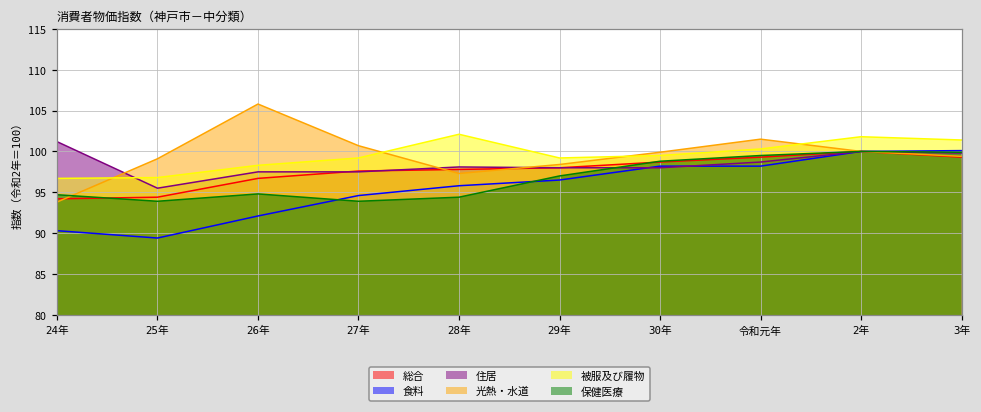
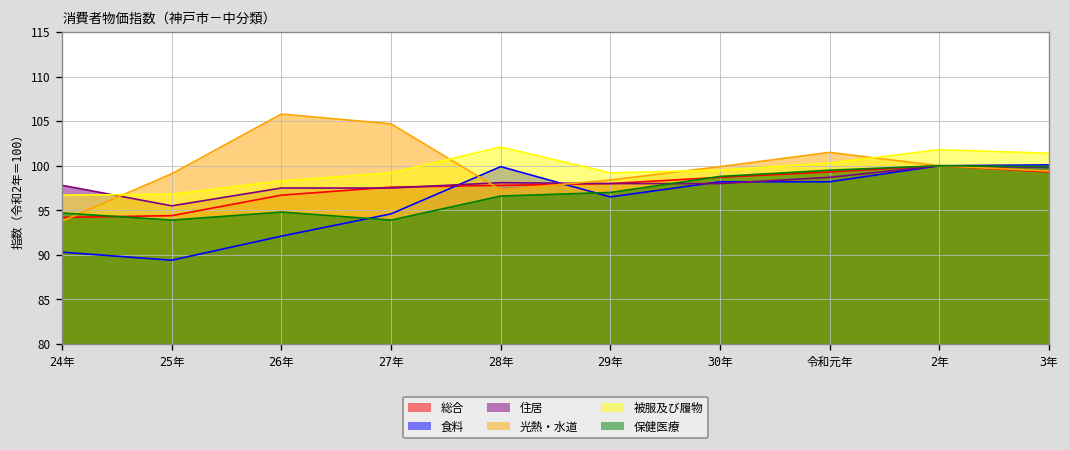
住居, 24年: 101 -> 98
光熱・水道, 27年: 101 -> 105
食料, 28年: 96 -> 100
保健医療, 28年: 94 -> 97
